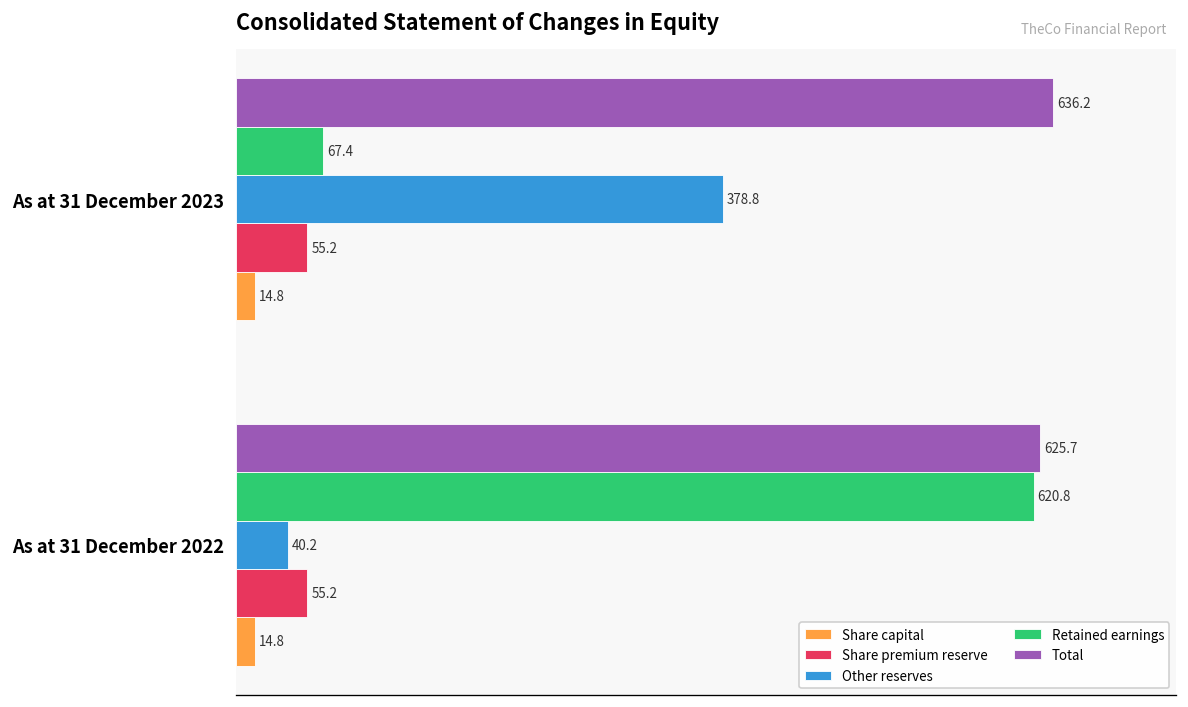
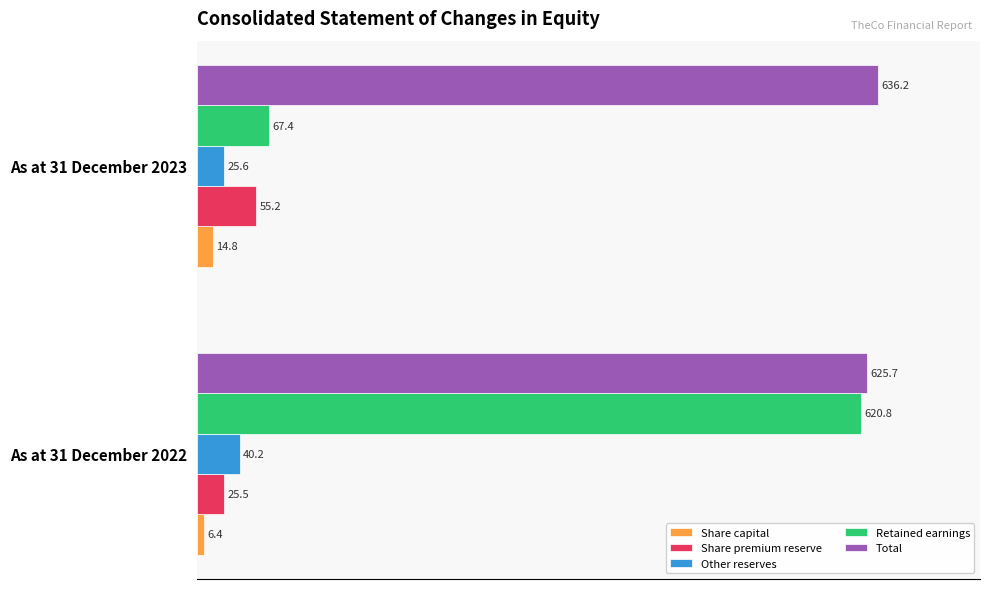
Other reserves, As at 31 December 2023: 378.8 -> 25.6
Share premium reserve, As at 31 December 2022: 55.2 -> 25.5
Share capital, As at 31 December 2022: 14.8 -> 6.4
